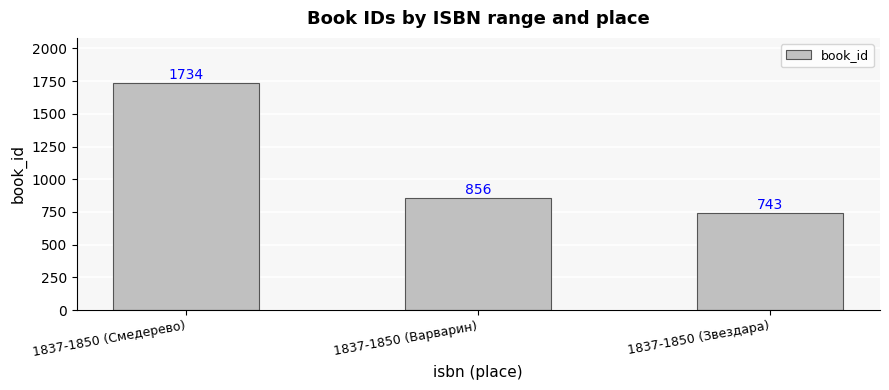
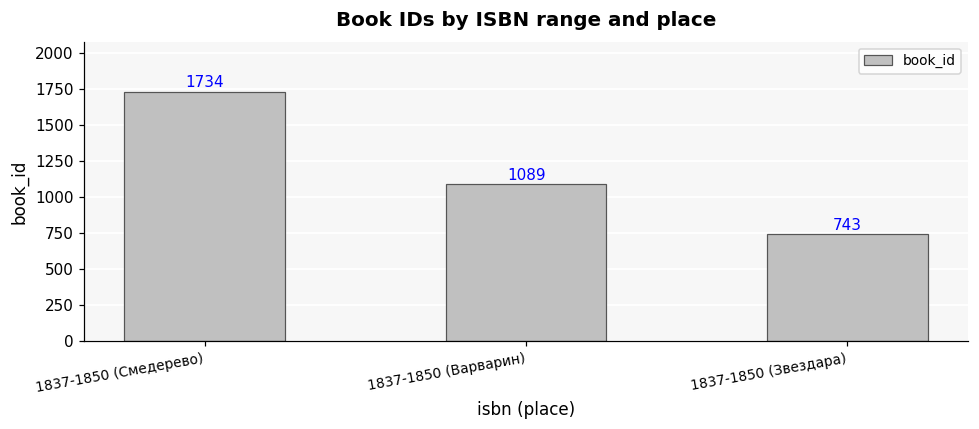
1837-1850 (Варварин): 856 -> 1089
